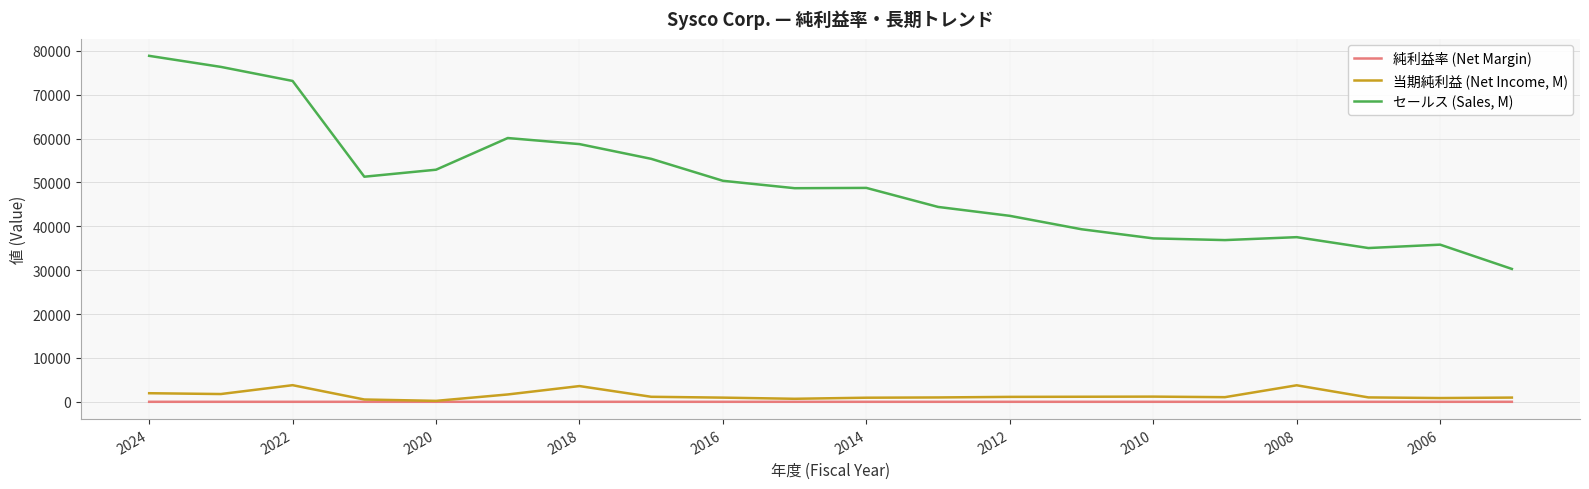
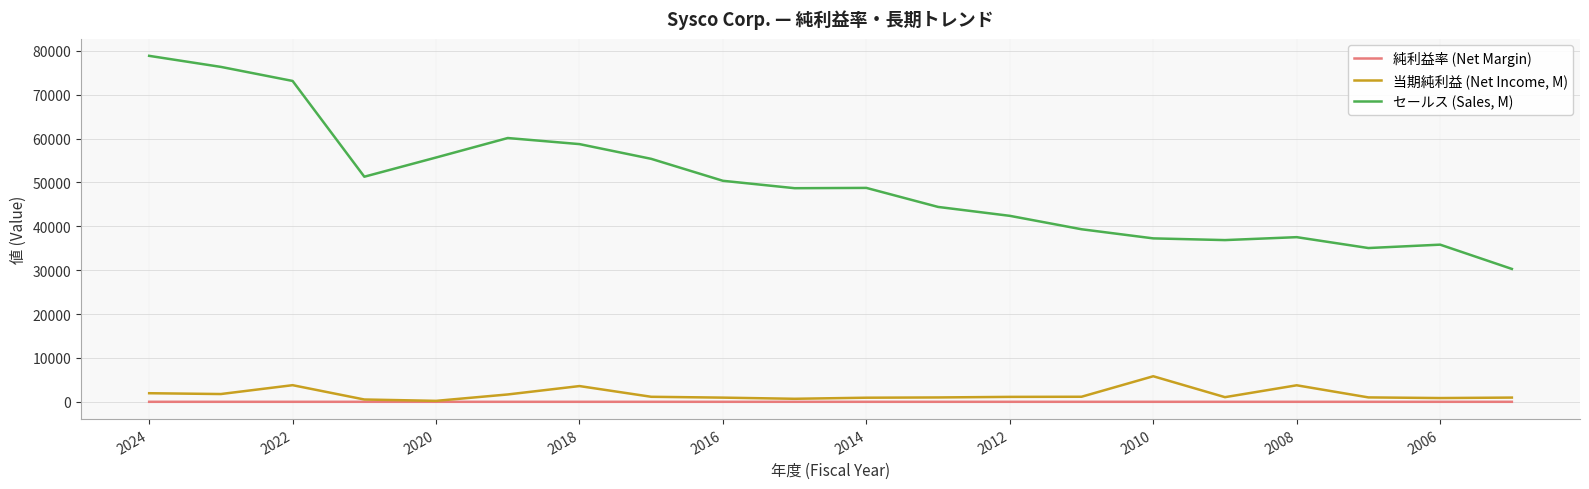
セールス (Sales, M), 2020: 53000 -> 56000
当期純利益 (Net Income, M), 2010: 1000 -> 6000
